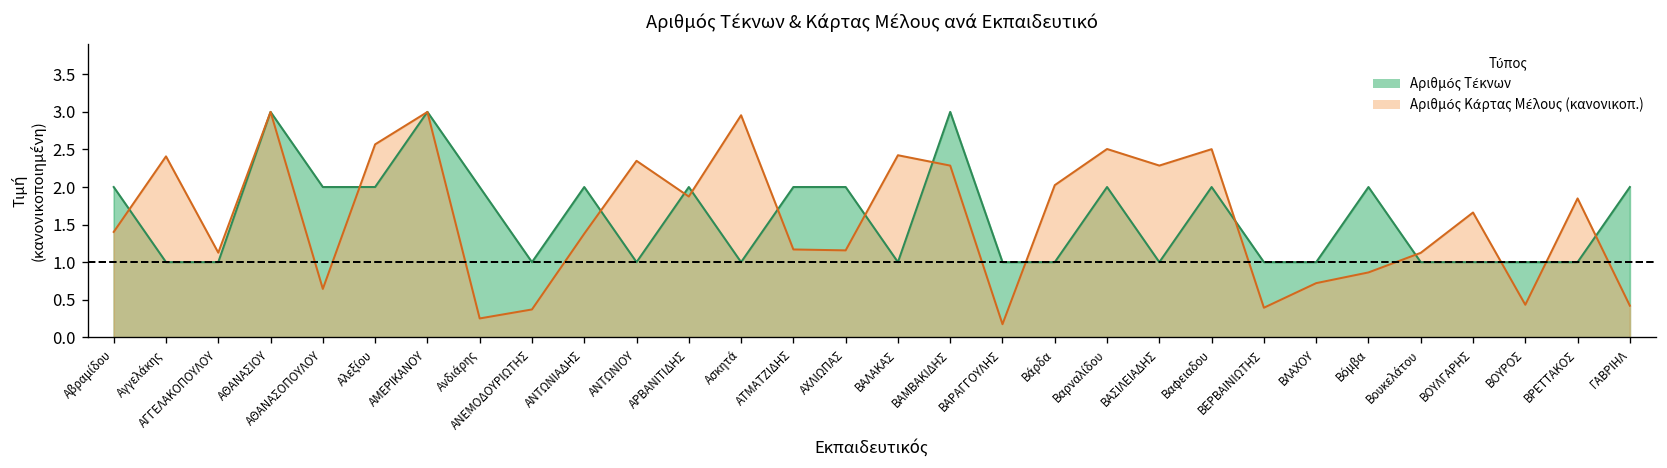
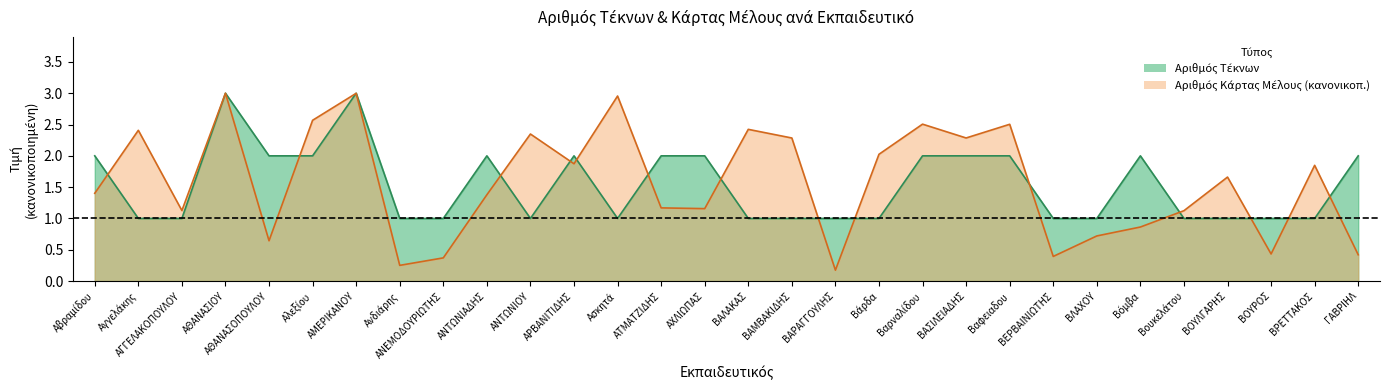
Αριθμός Τέκνων, Ανδιάρης: 2 -> 1
Αριθμός Τέκνων, ΒΑΜΒΑΚΙΔΗΣ: 3 -> 1
Αριθμός Τέκνων, ΒΑΣΙΛΕΙΑΔΗΣ: 1 -> 2
